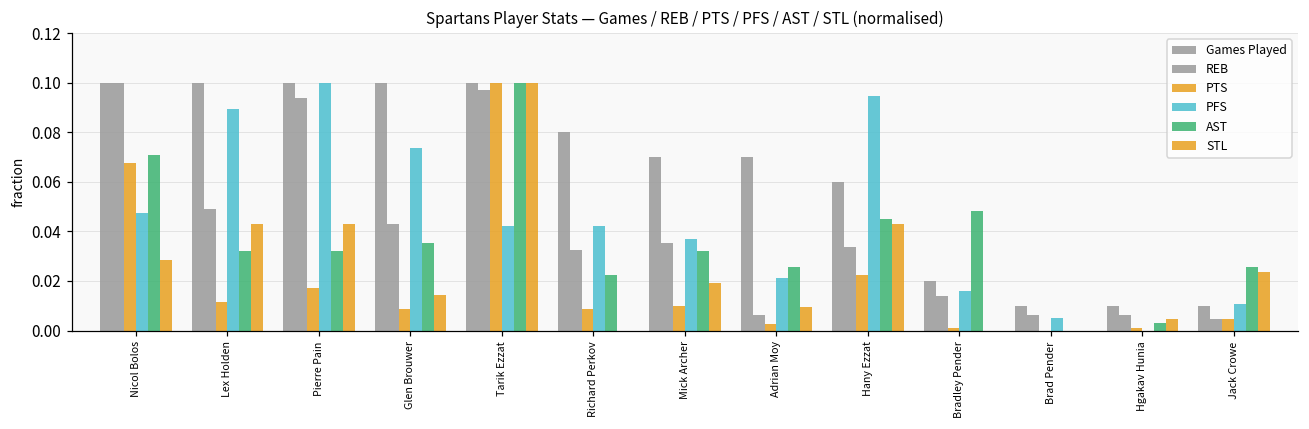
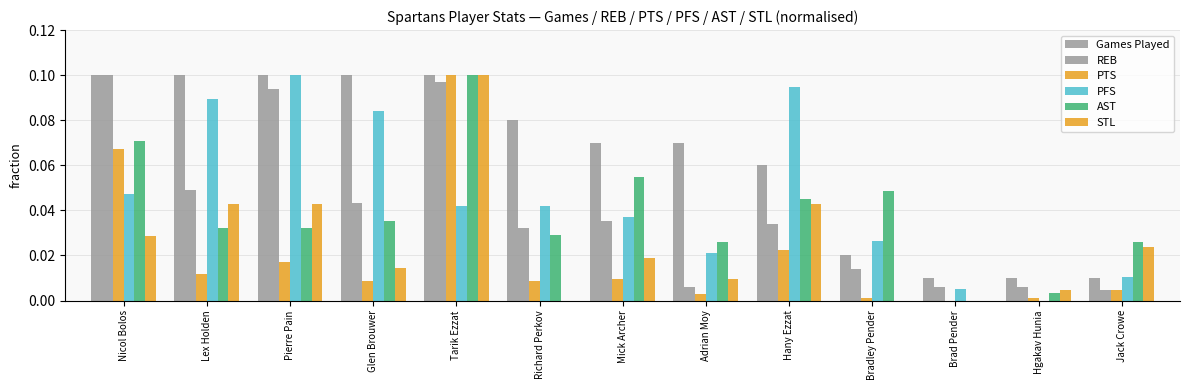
PFS, Glen Brouwer: 0.074 -> 0.084
AST, Richard Perkov: 0.023 -> 0.029
AST, Mick Archer: 0.032 -> 0.055
PFS, Bradley Pender: 0.016 -> 0.026
